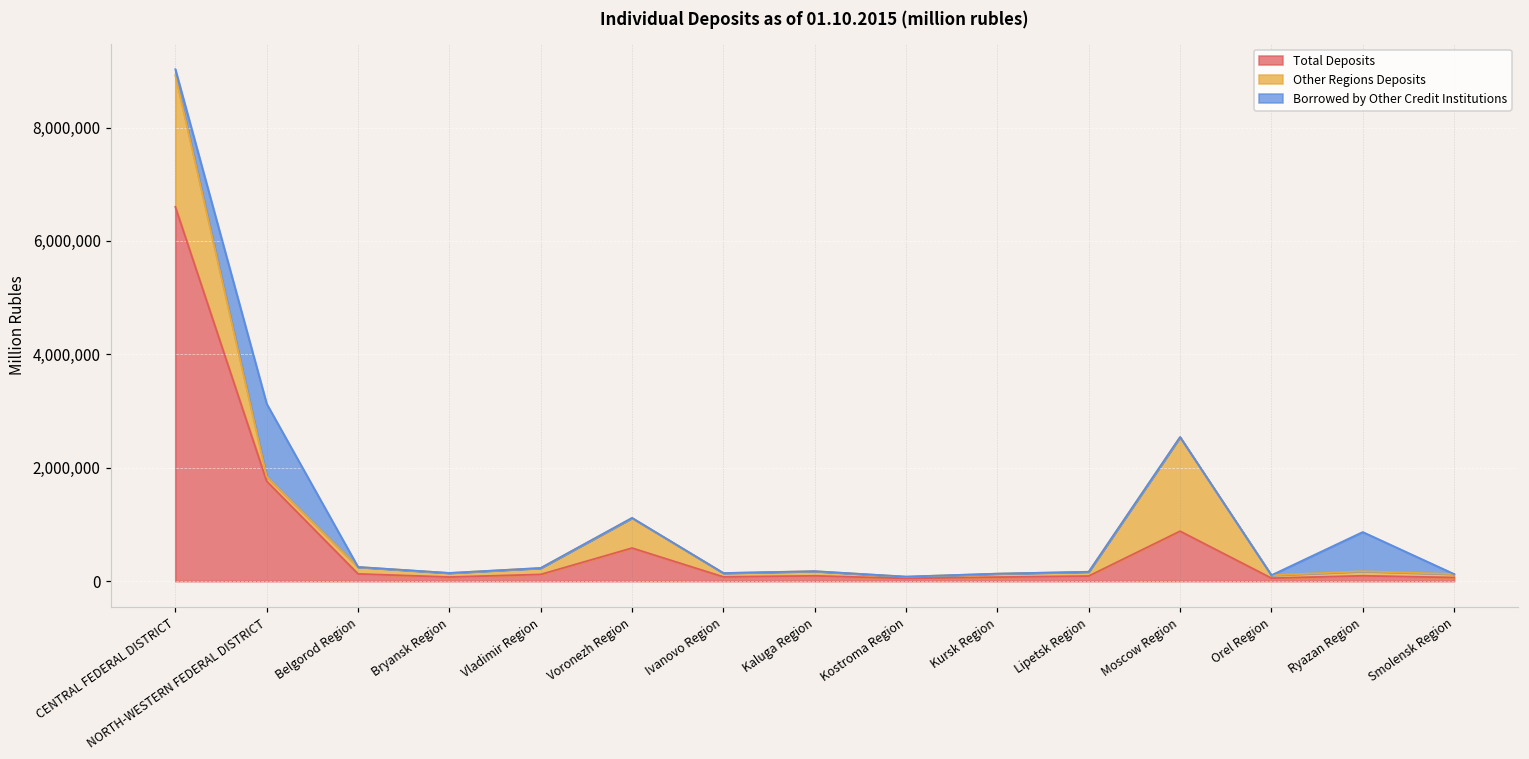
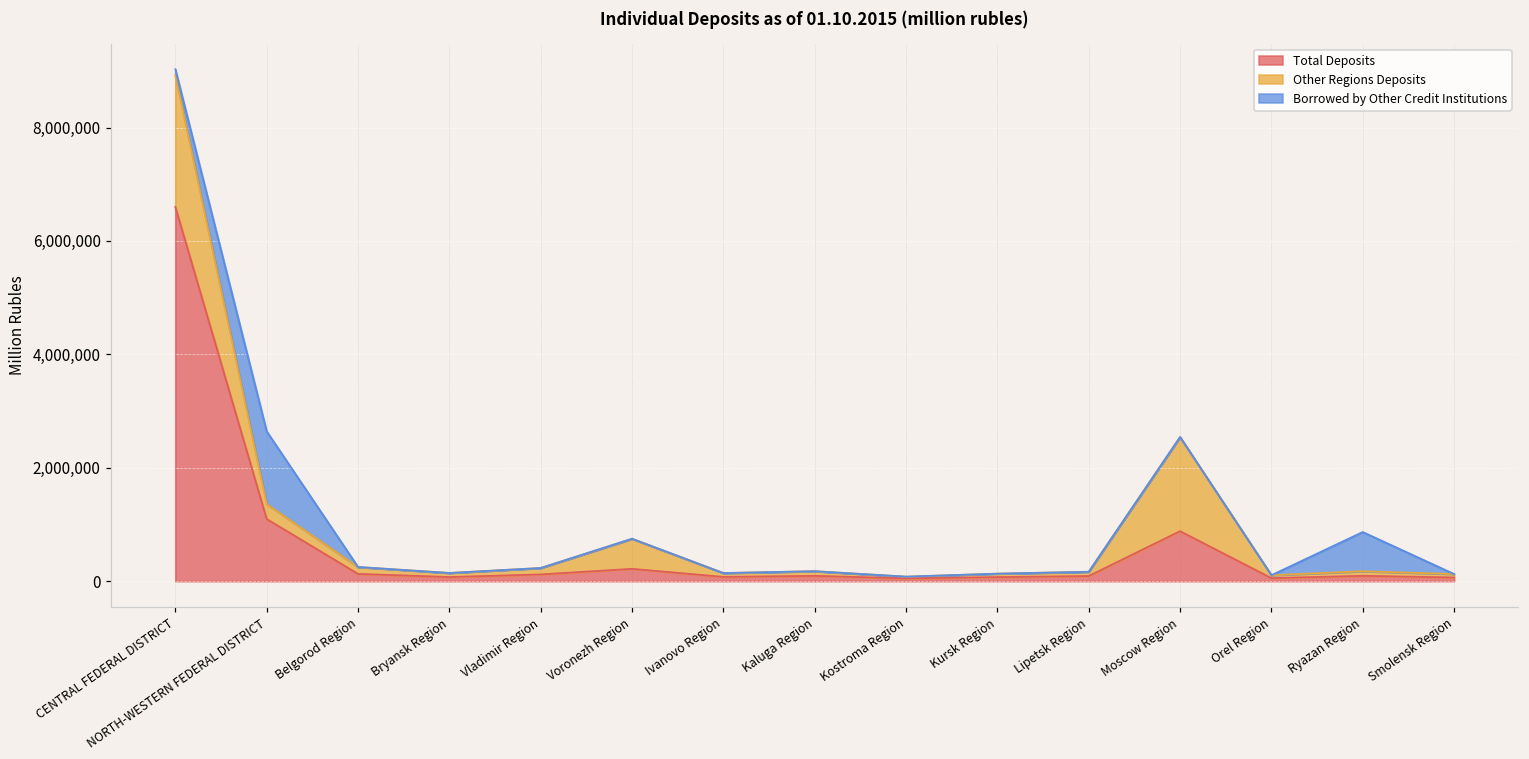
Total Deposits, NORTH-WESTERN FEDERAL DISTRICT: 1,800,000 -> 1,100,000
Other Regions Deposits, NORTH-WESTERN FEDERAL DISTRICT: 100,000 -> 300,000
Total Deposits, Voronezh Region: 600,000 -> 200,000
